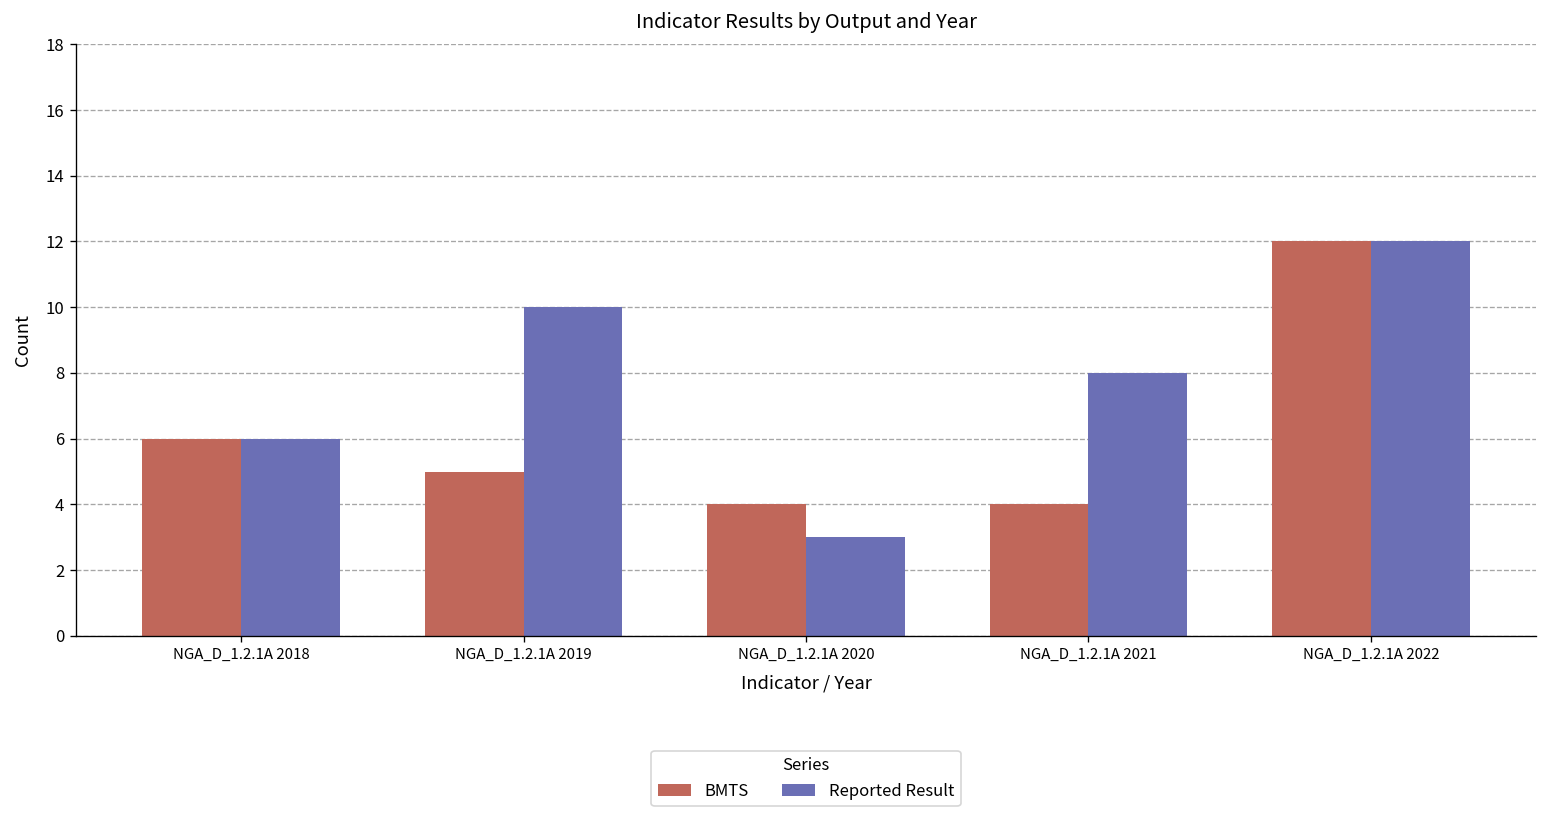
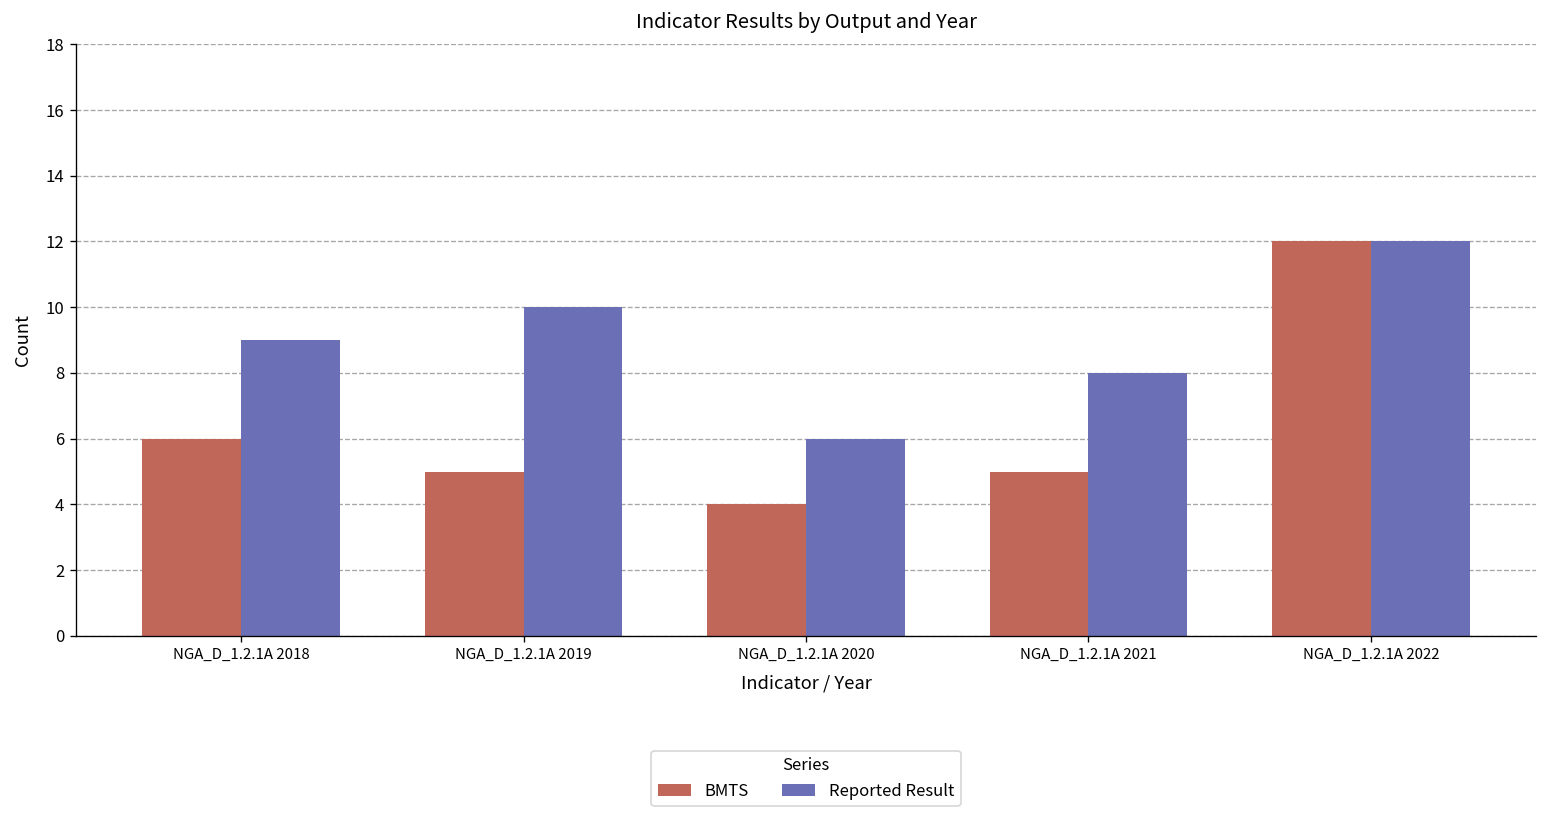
Reported Result, NGA_D_1.2.1A 2018: 6 -> 9
Reported Result, NGA_D_1.2.1A 2020: 3 -> 6
BMTS, NGA_D_1.2.1A 2021: 4 -> 5
